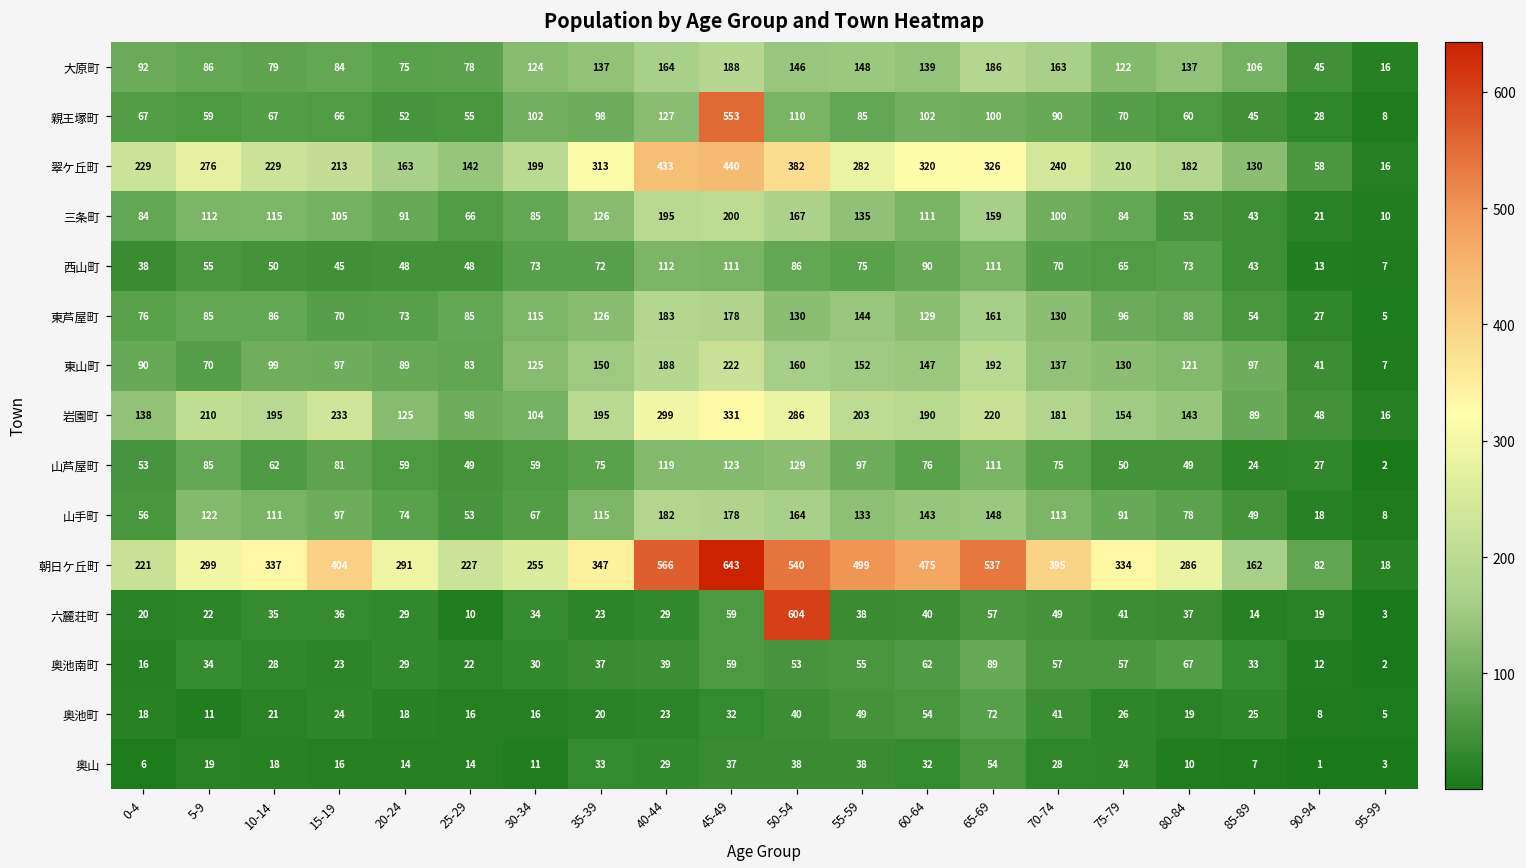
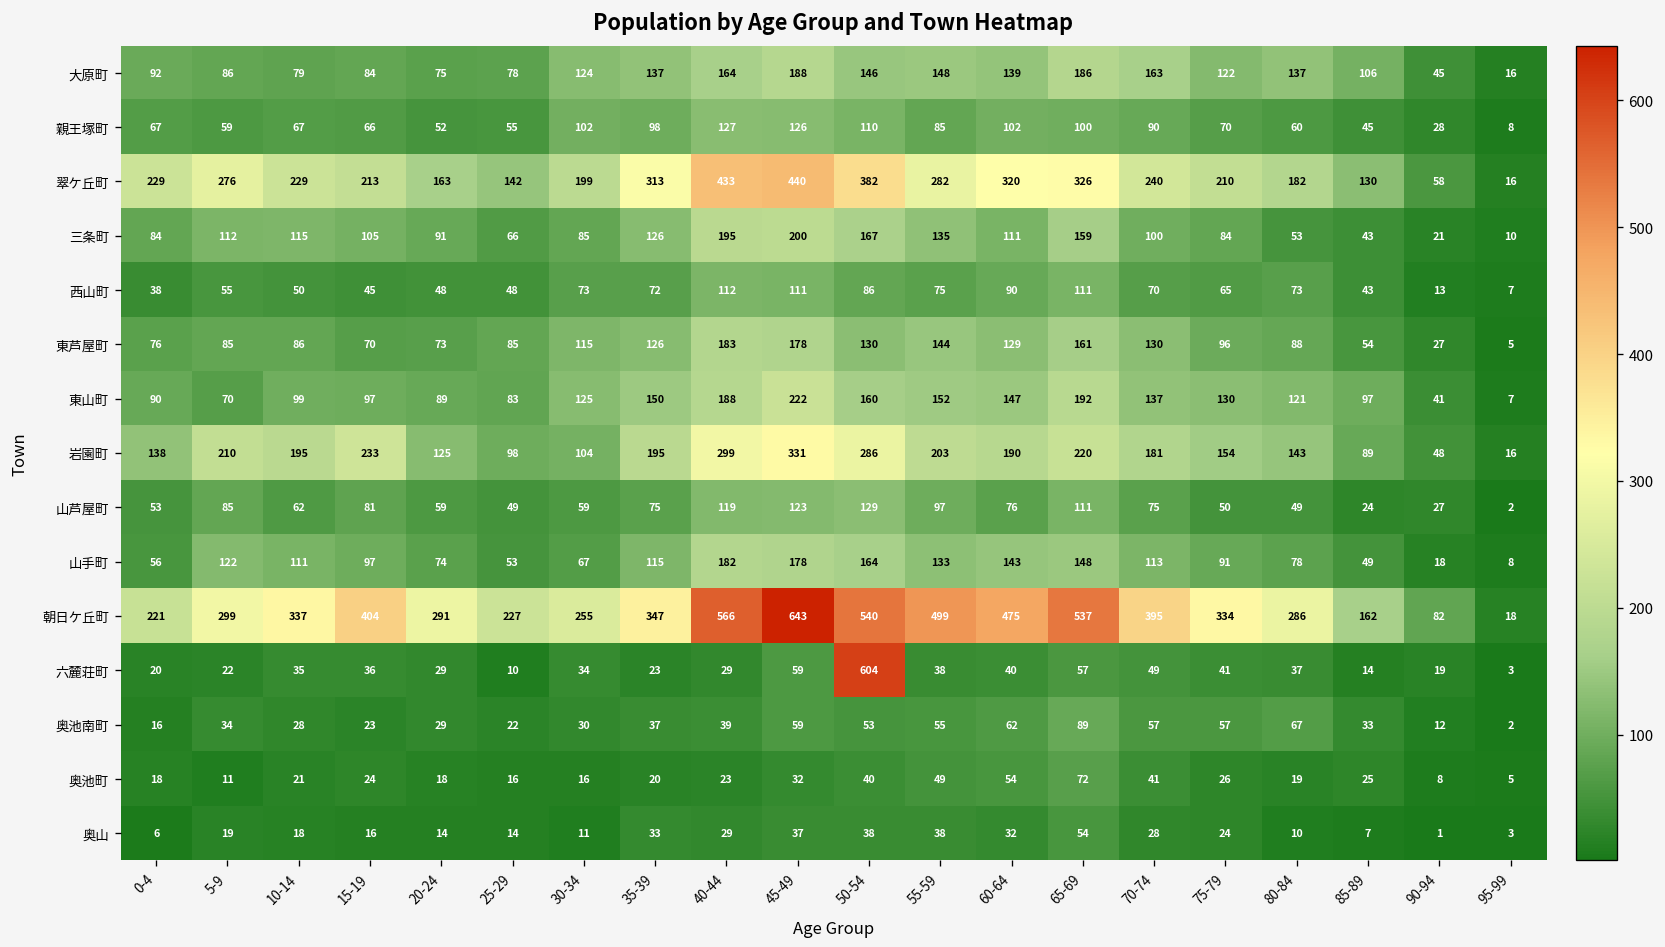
親王塚町, 45-49: 553 -> 126
